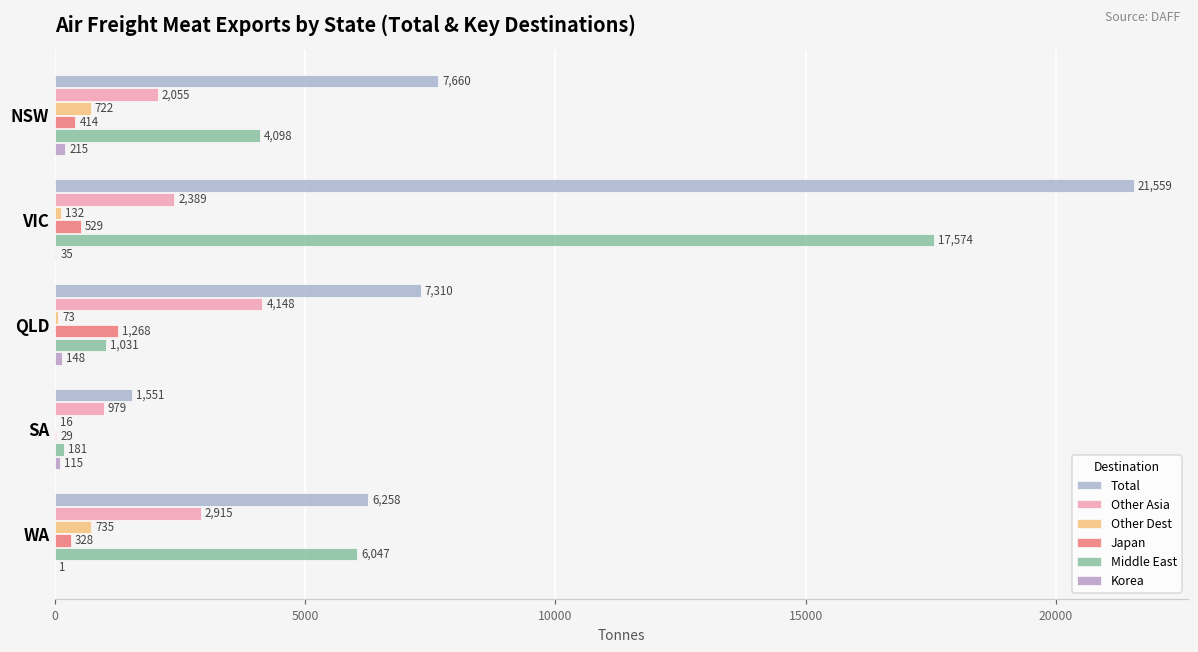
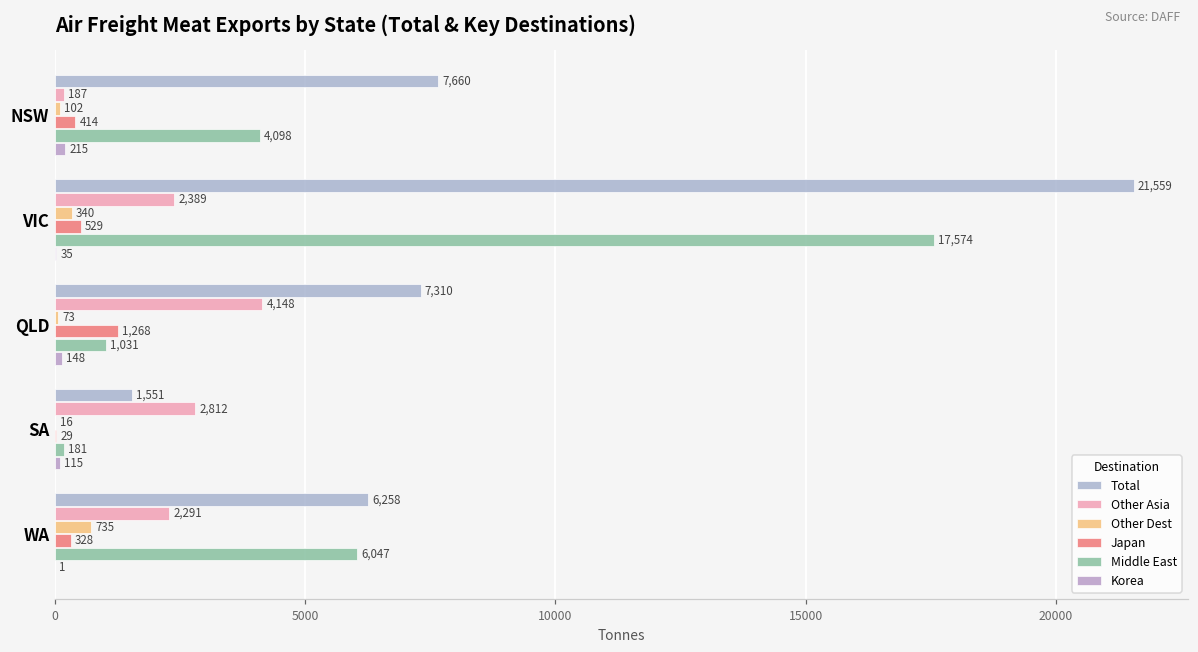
Other Asia, NSW: 2,055 -> 187
Other Dest, NSW: 722 -> 102
Other Dest, VIC: 132 -> 340
Other Asia, SA: 979 -> 2,812
Other Asia, WA: 2,915 -> 2,291
